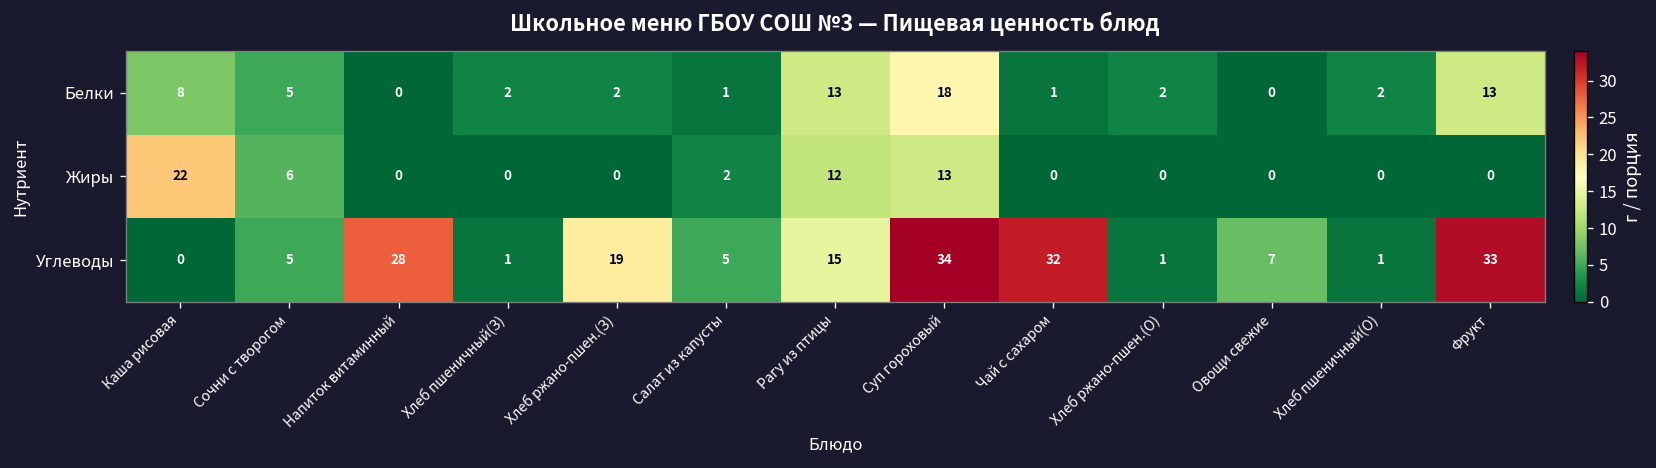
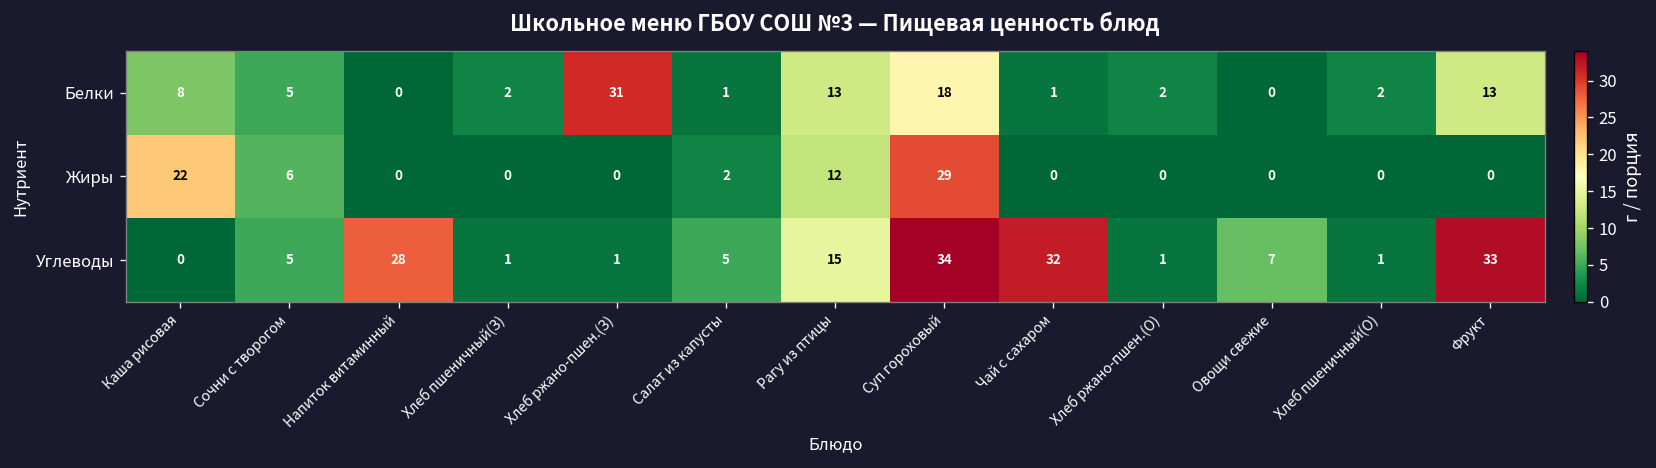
Белки, Хлеб ржано-пшен.(З): 2 -> 31
Жиры, Суп гороховый: 13 -> 29
Углеводы, Хлеб ржано-пшен.(З): 19 -> 1
